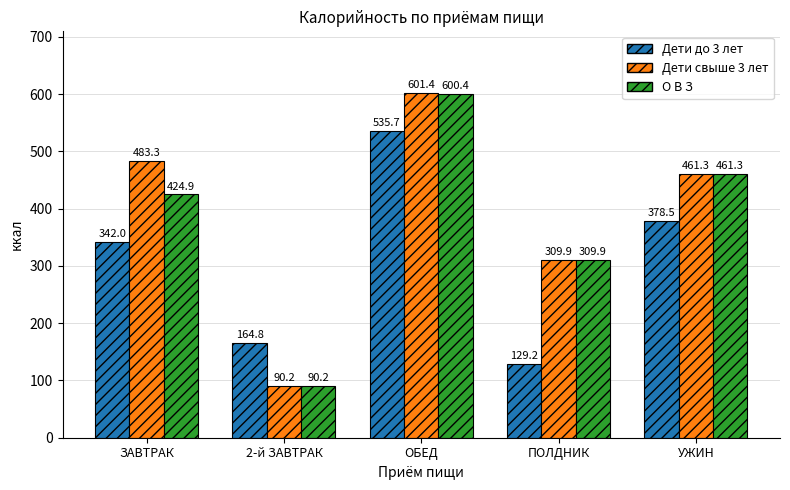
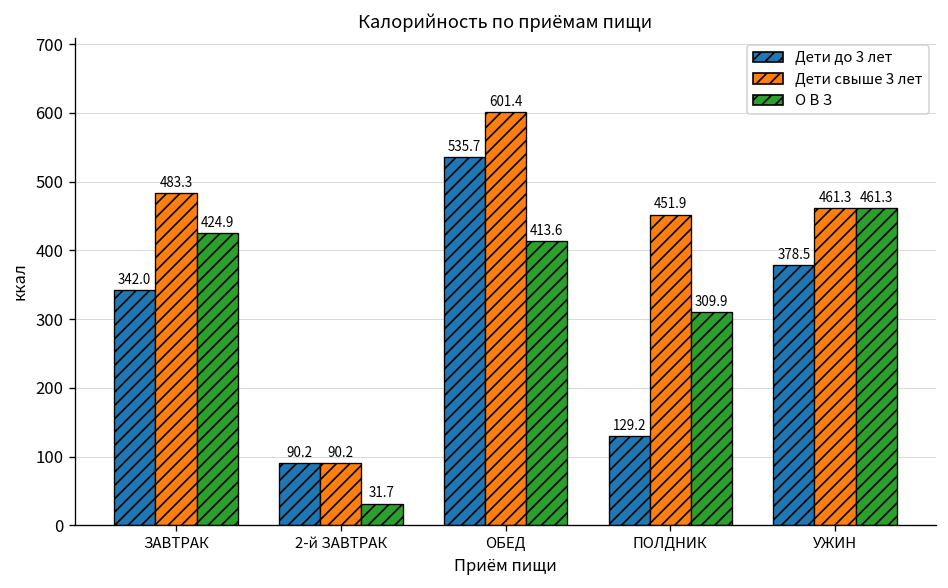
Дети до 3 лет, 2-й ЗАВТРАК: 164.8 -> 90.2
О В З, 2-й ЗАВТРАК: 90.2 -> 31.7
О В З, ОБЕД: 600.4 -> 413.6
Дети свыше 3 лет, ПОЛДНИК: 309.9 -> 451.9
